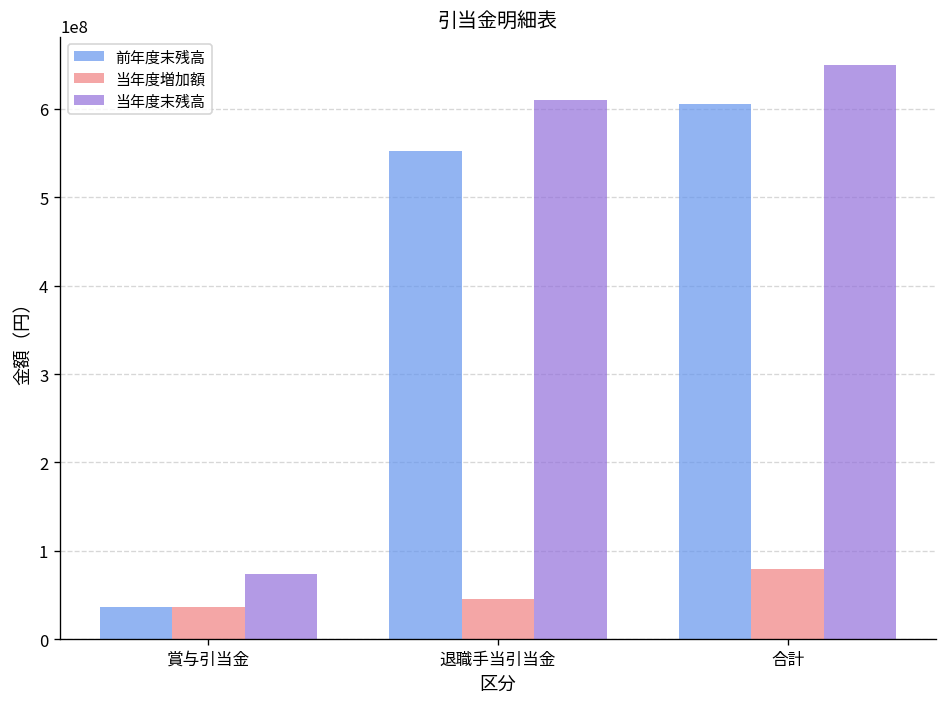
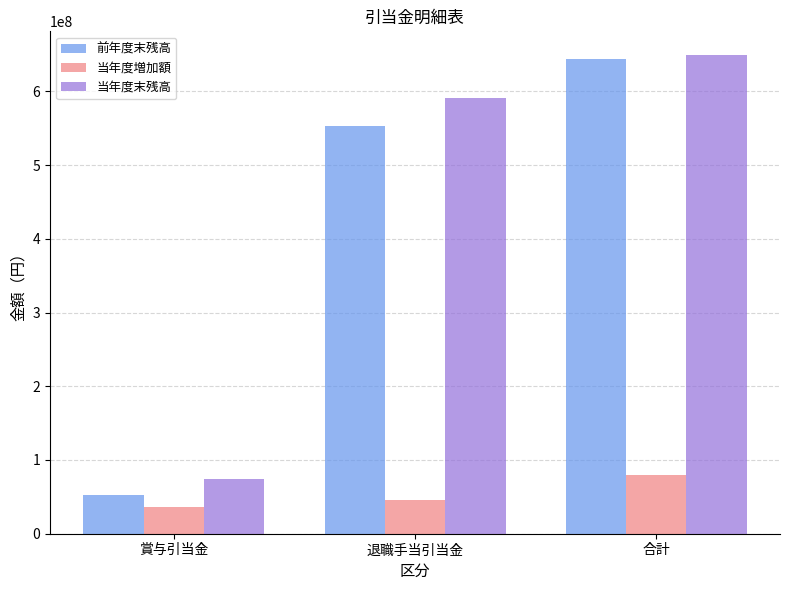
前年度末残高, 賞与引当金: 40000000 -> 50000000
当年度末残高, 退職手当引当金: 610000000 -> 590000000
前年度末残高, 合計: 600000000 -> 640000000
